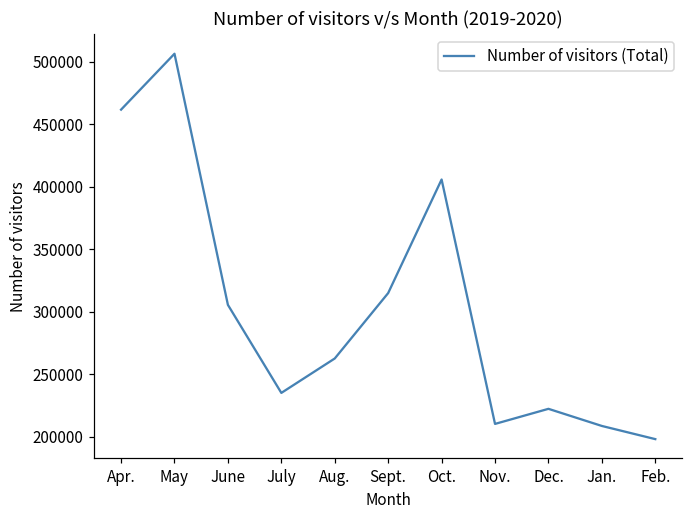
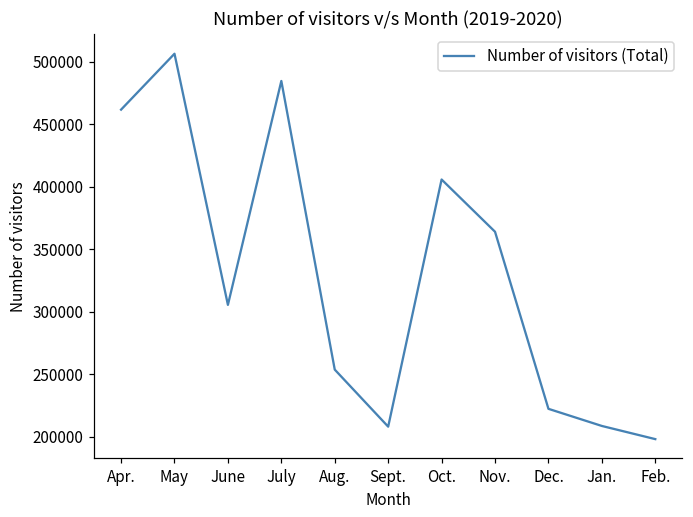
July: 235000 -> 485000
Aug.: 262000 -> 254000
Sept.: 315000 -> 208000
Nov.: 210000 -> 364000
